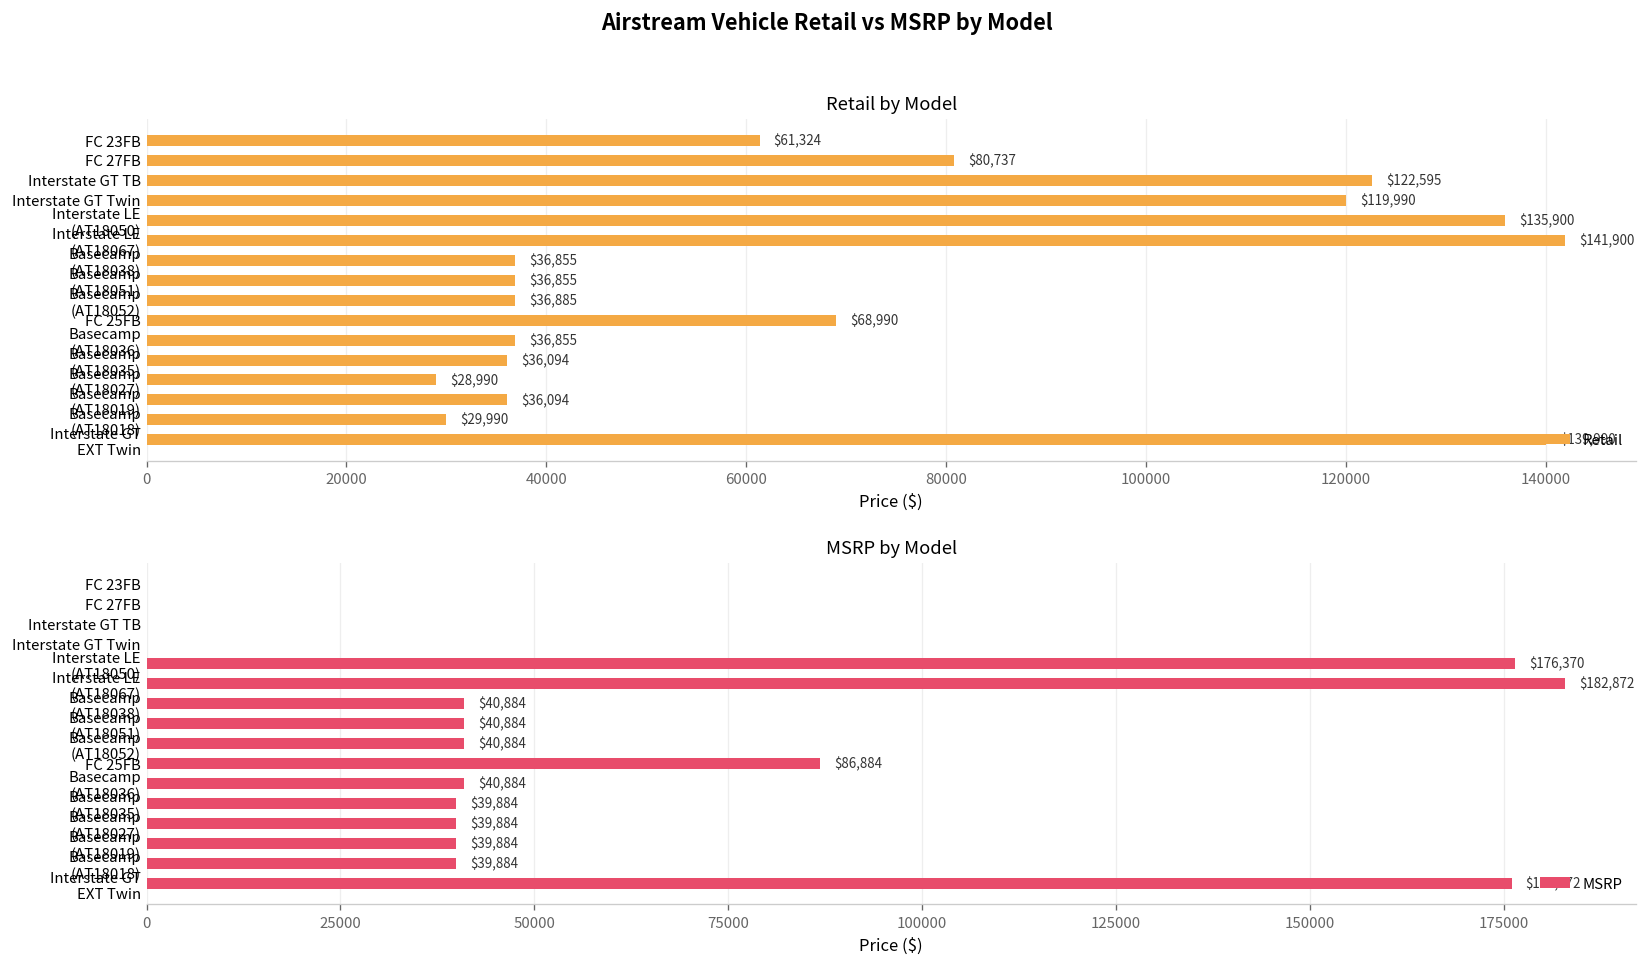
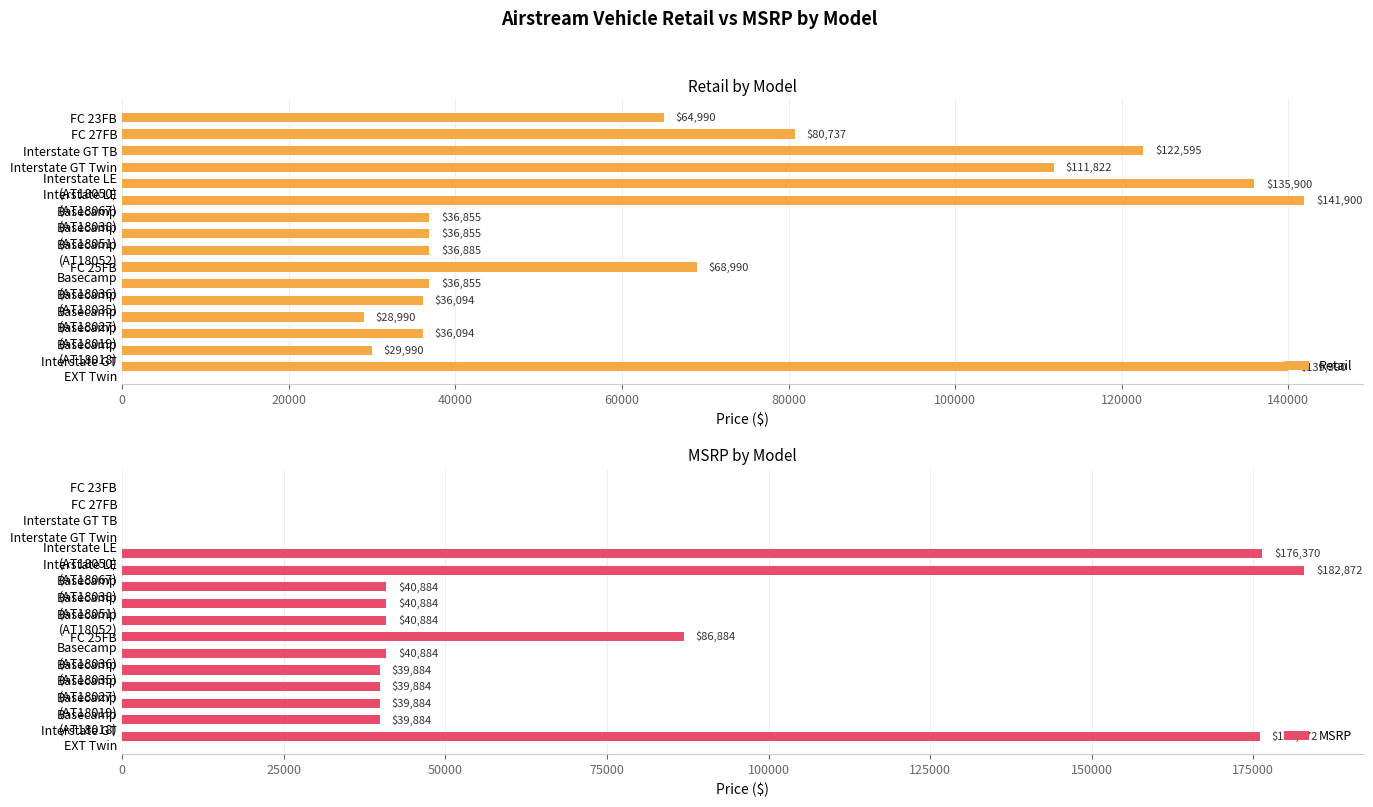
Retail by Model, FC 23FB: $61,324 -> $64,990
Retail by Model, Interstate GT Twin: $119,990 -> $111,822
